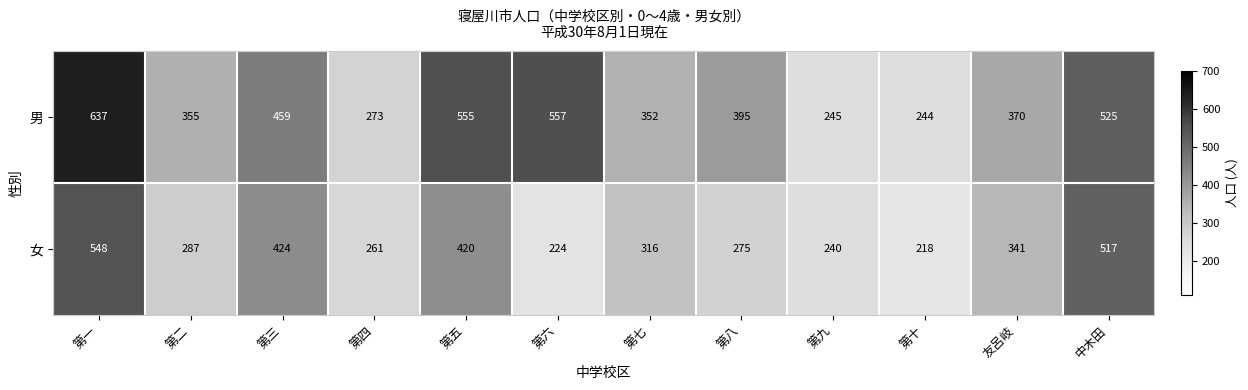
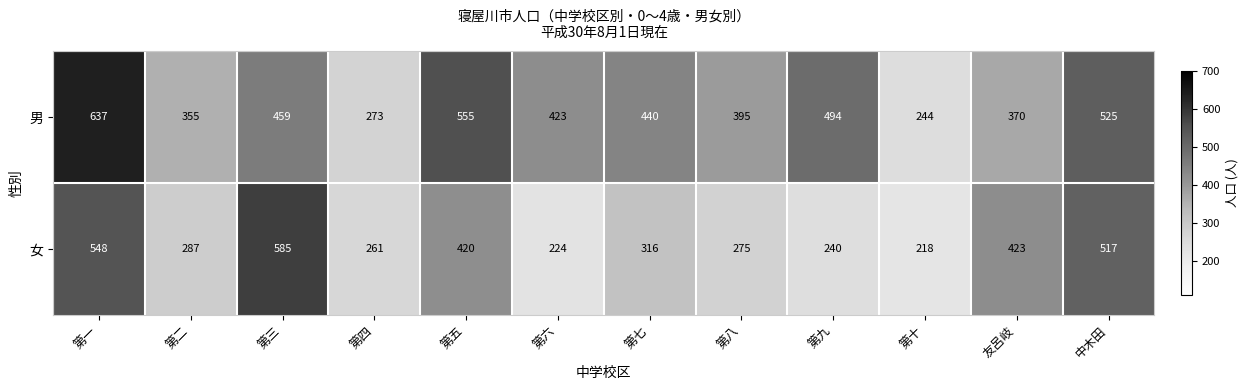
男, 第六: 557 -> 423
男, 第七: 352 -> 440
男, 第九: 245 -> 494
女, 第三: 424 -> 585
女, 友呂岐: 341 -> 423
